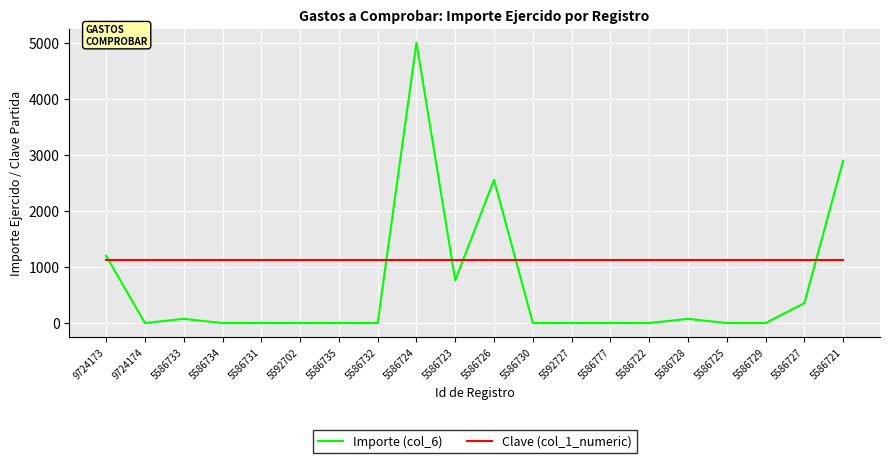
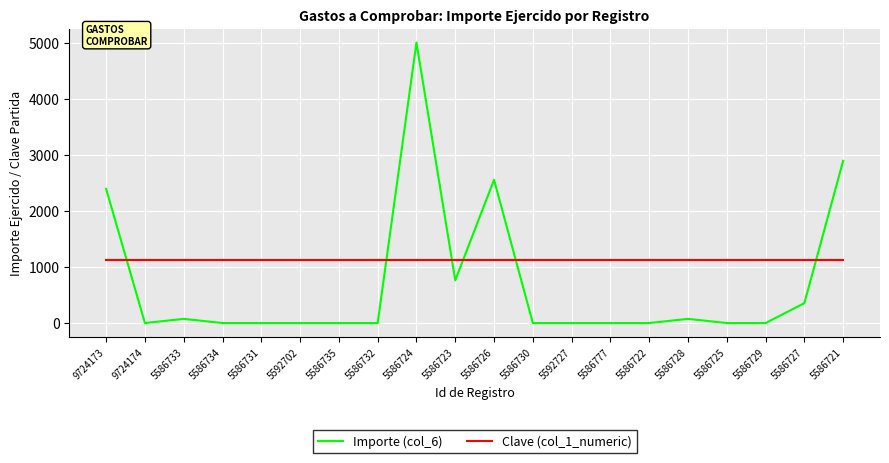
Importe (col_6), 9724173: 1200 -> 2400
